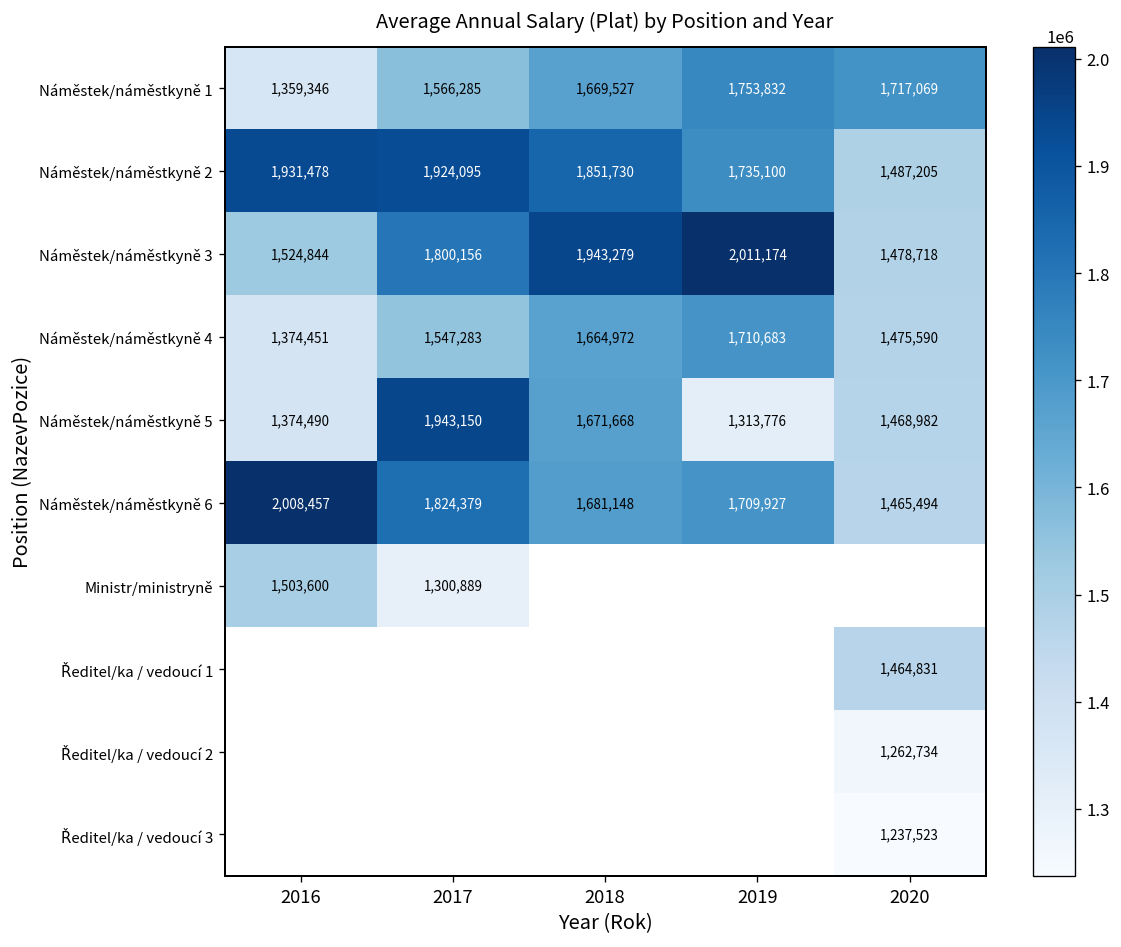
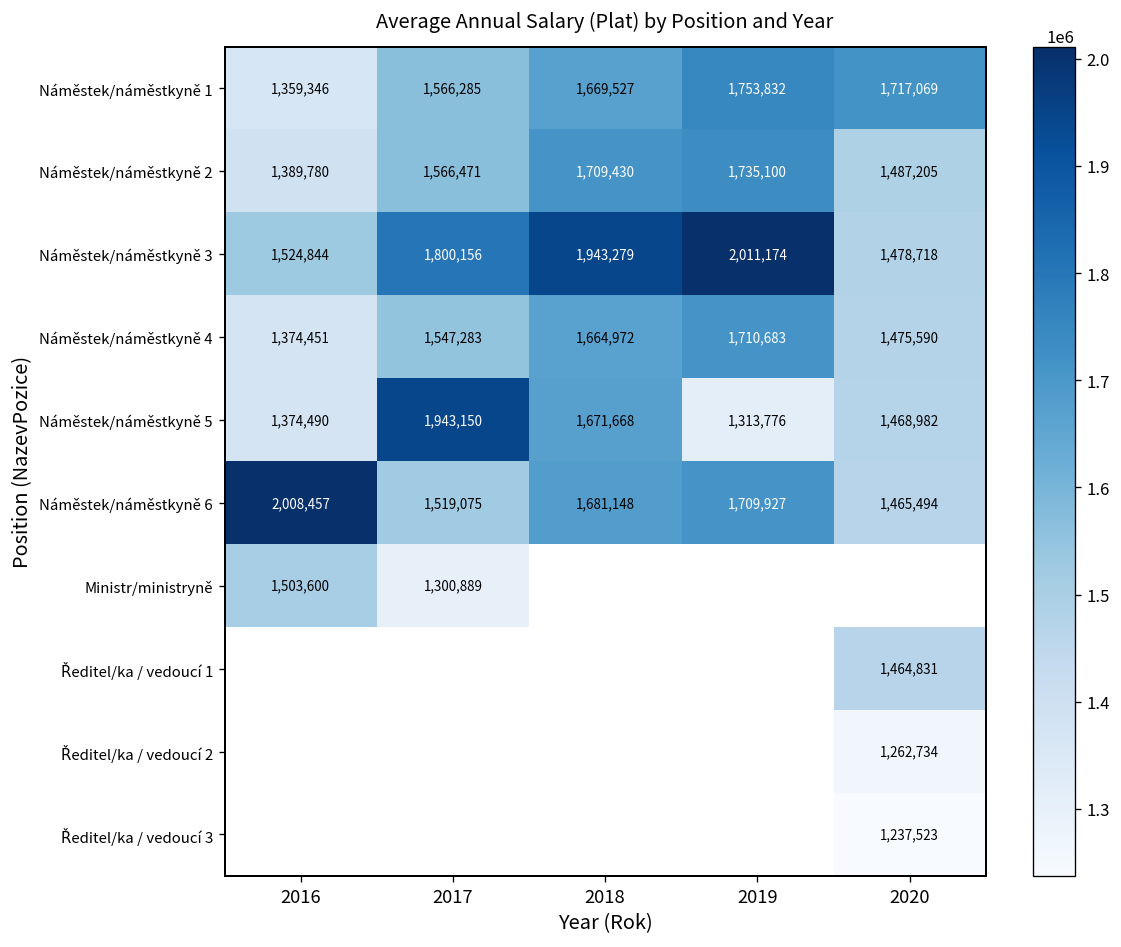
Náměstek/náměstkyně 2, 2016: 1,931,478 -> 1,389,780
Náměstek/náměstkyně 2, 2017: 1,924,095 -> 1,566,471
Náměstek/náměstkyně 2, 2018: 1,851,730 -> 1,709,430
Náměstek/náměstkyně 6, 2017: 1,824,379 -> 1,519,075
